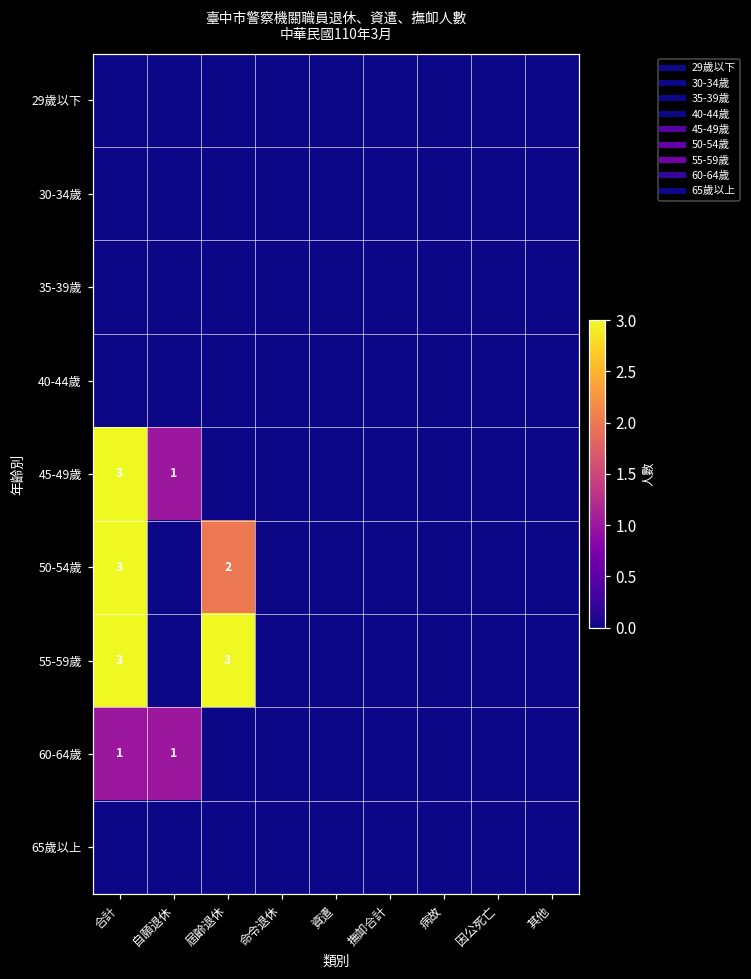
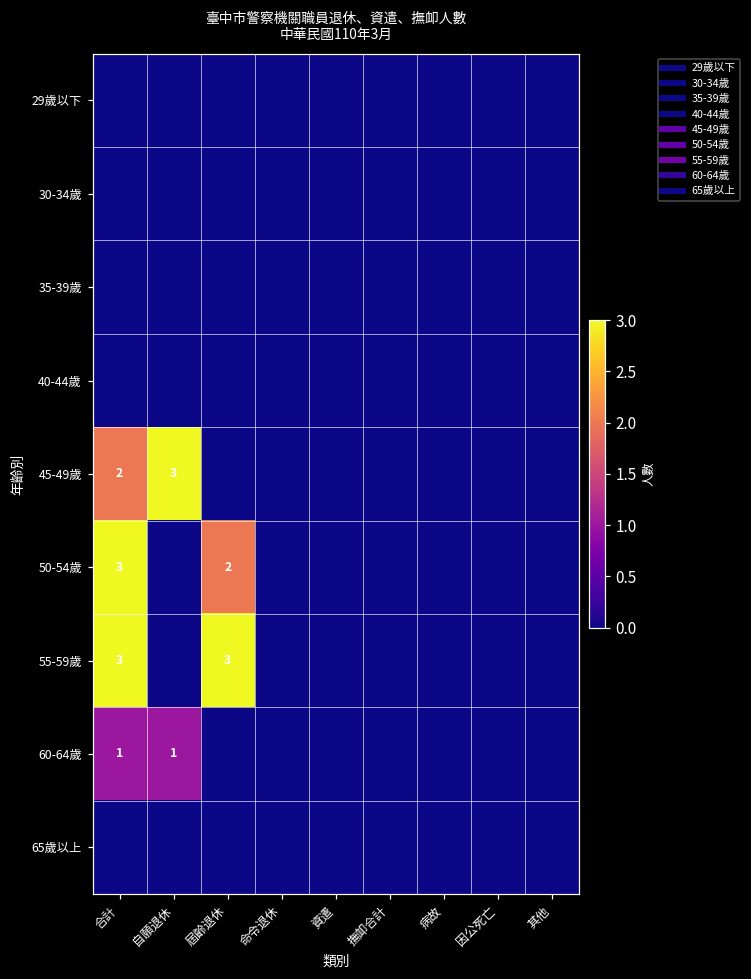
45-49歲, 合計: 3 -> 2
45-49歲, 自願退休: 1 -> 3
